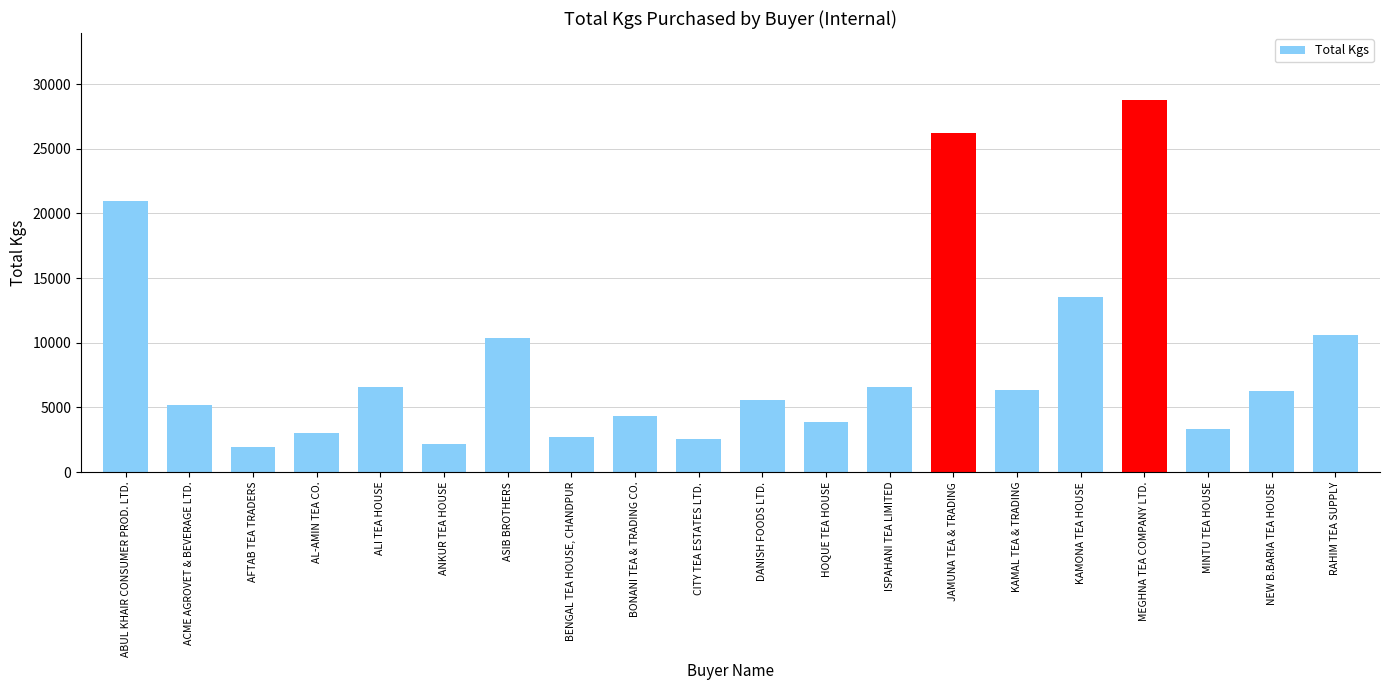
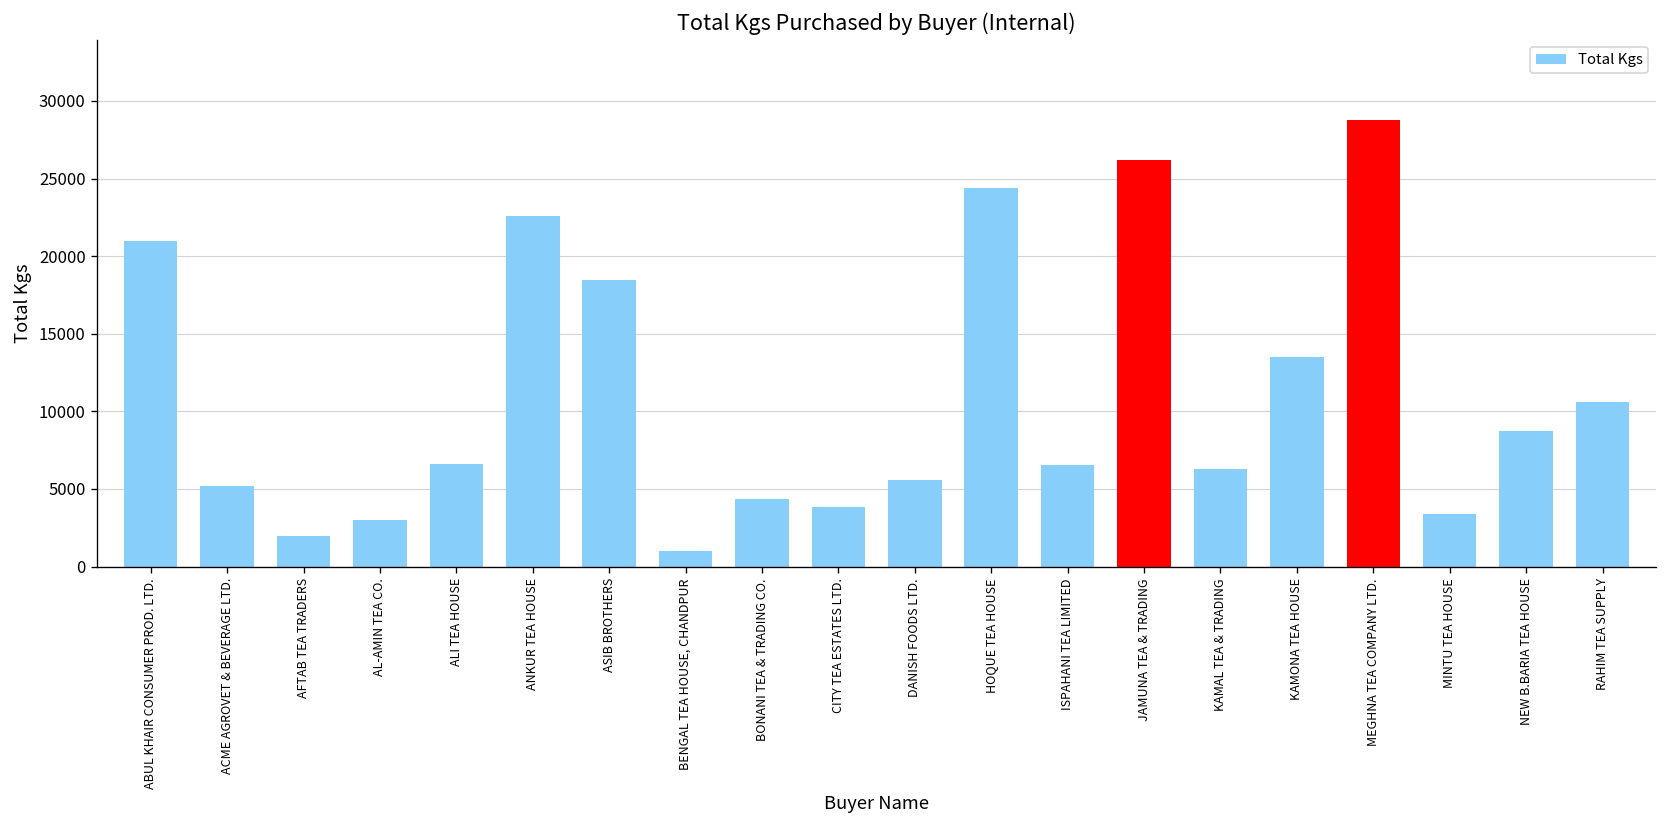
ANKUR TEA HOUSE: 2200 -> 22600
ASIB BROTHERS: 10400 -> 18500
BENGAL TEA HOUSE, CHANDPUR: 2700 -> 1000
CITY TEA ESTATES LTD.: 2500 -> 3800
HOQUE TEA HOUSE: 3800 -> 24400
NEW B.BARIA TEA HOUSE: 6300 -> 8700
